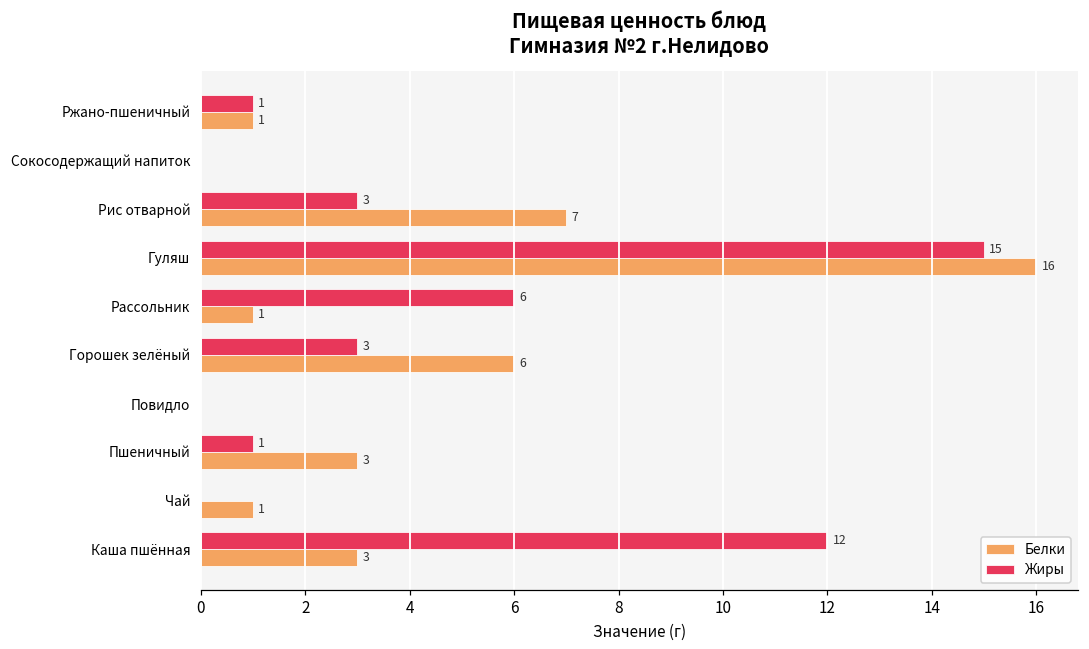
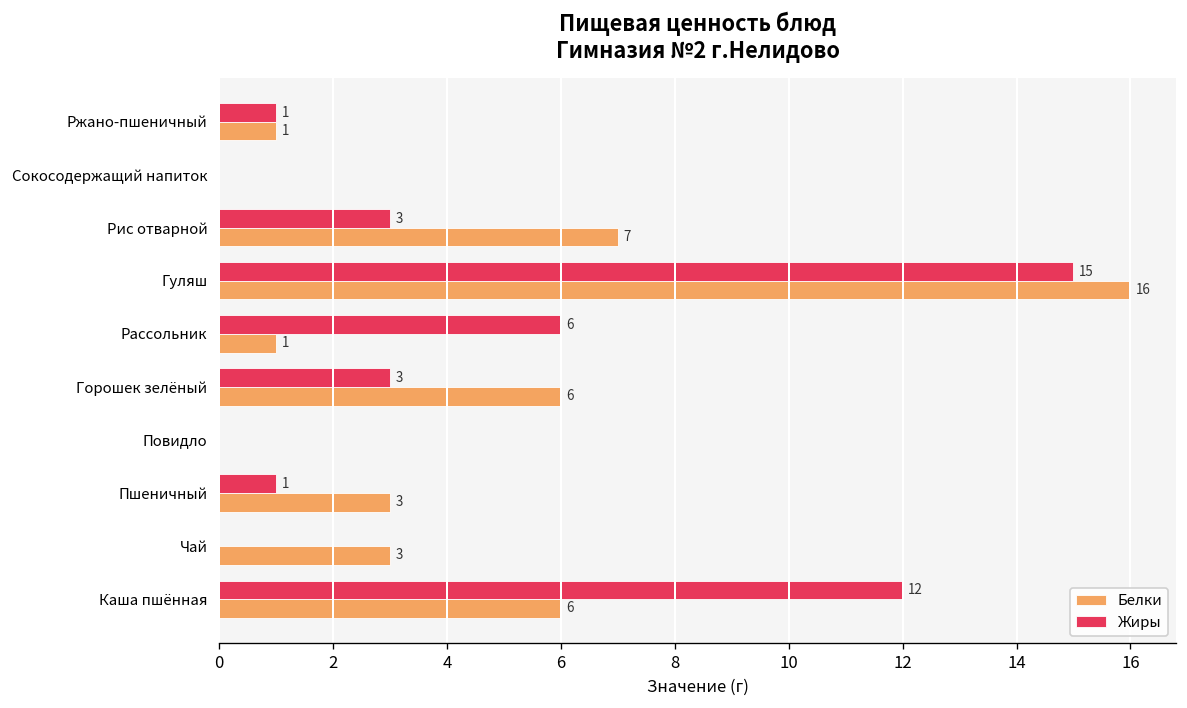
Белки, Чай: 1 -> 3
Белки, Каша пшённая: 3 -> 6
